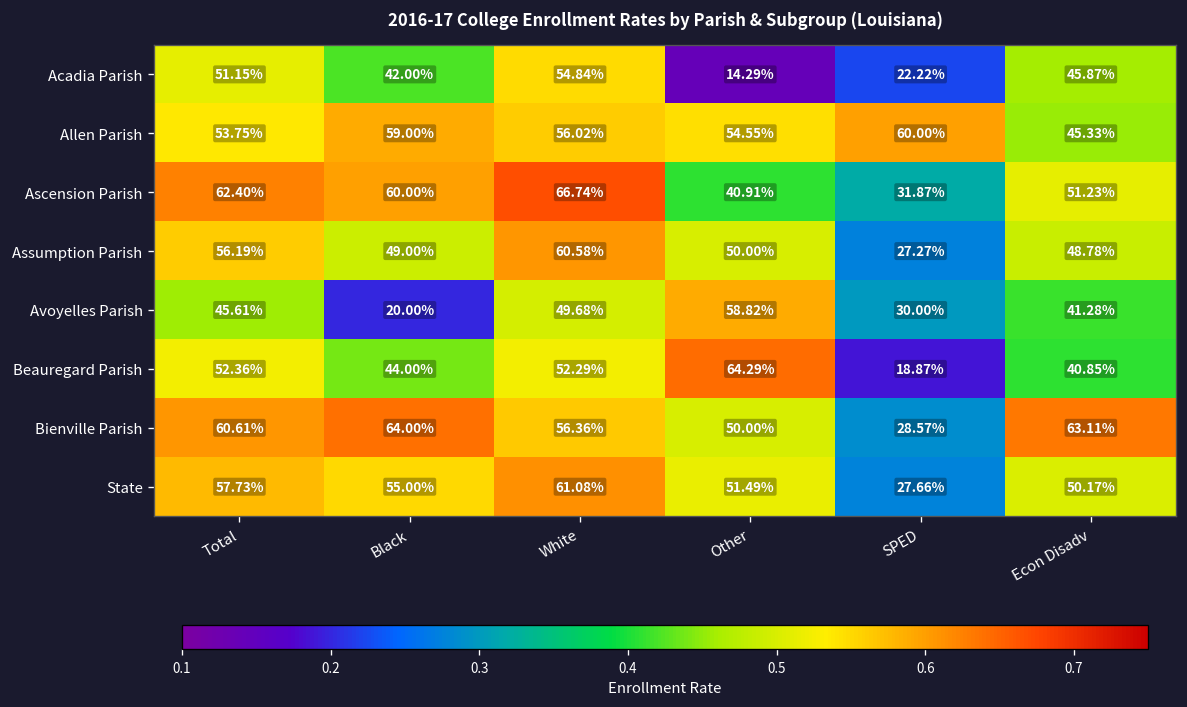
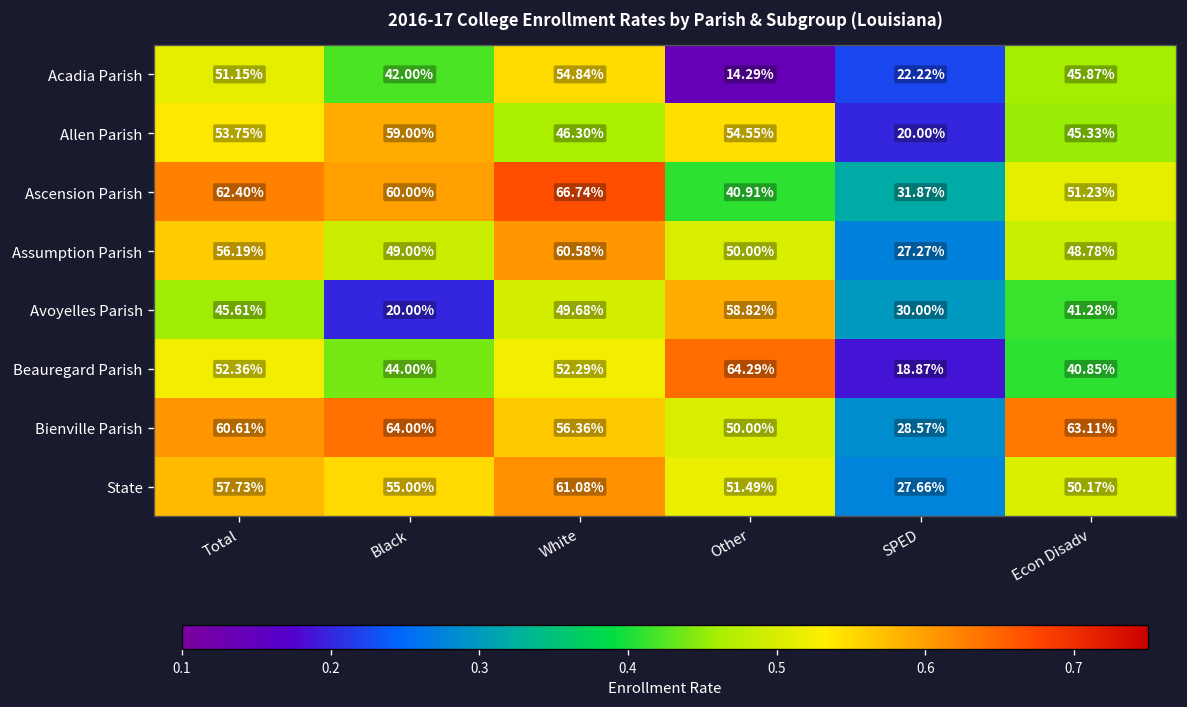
Allen Parish, White: 56.02% -> 46.30%
Allen Parish, SPED: 60.00% -> 20.00%
